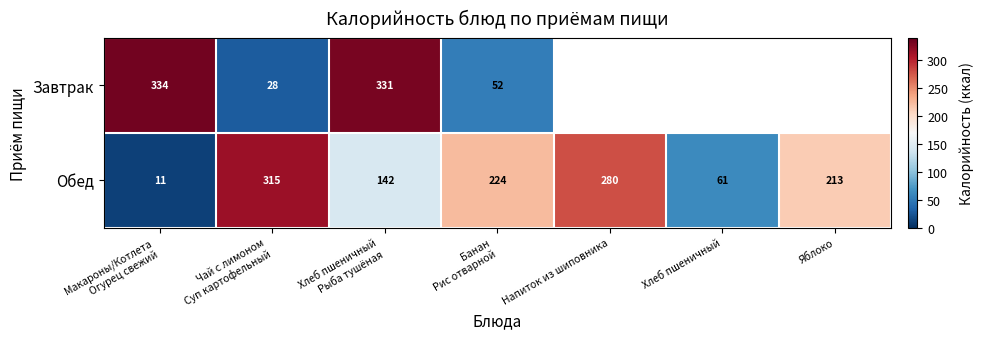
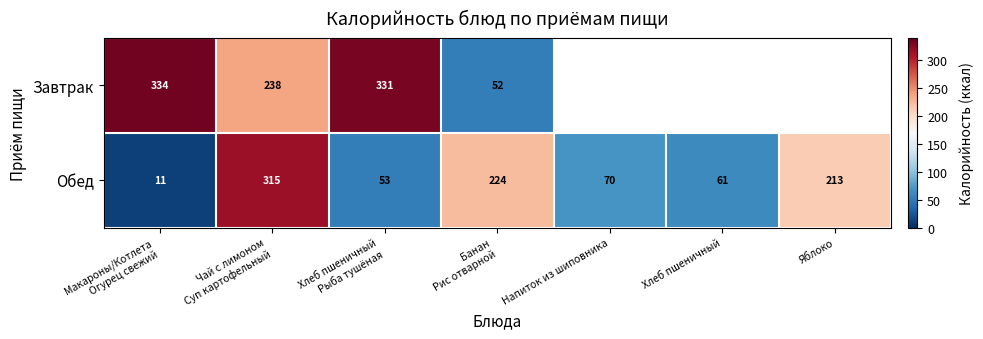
Завтрак, Чай с лимоном Суп картофельный: 28 -> 238
Обед, Хлеб пшеничный Рыба тушёная: 142 -> 53
Обед, Напиток из шиповника: 280 -> 70
